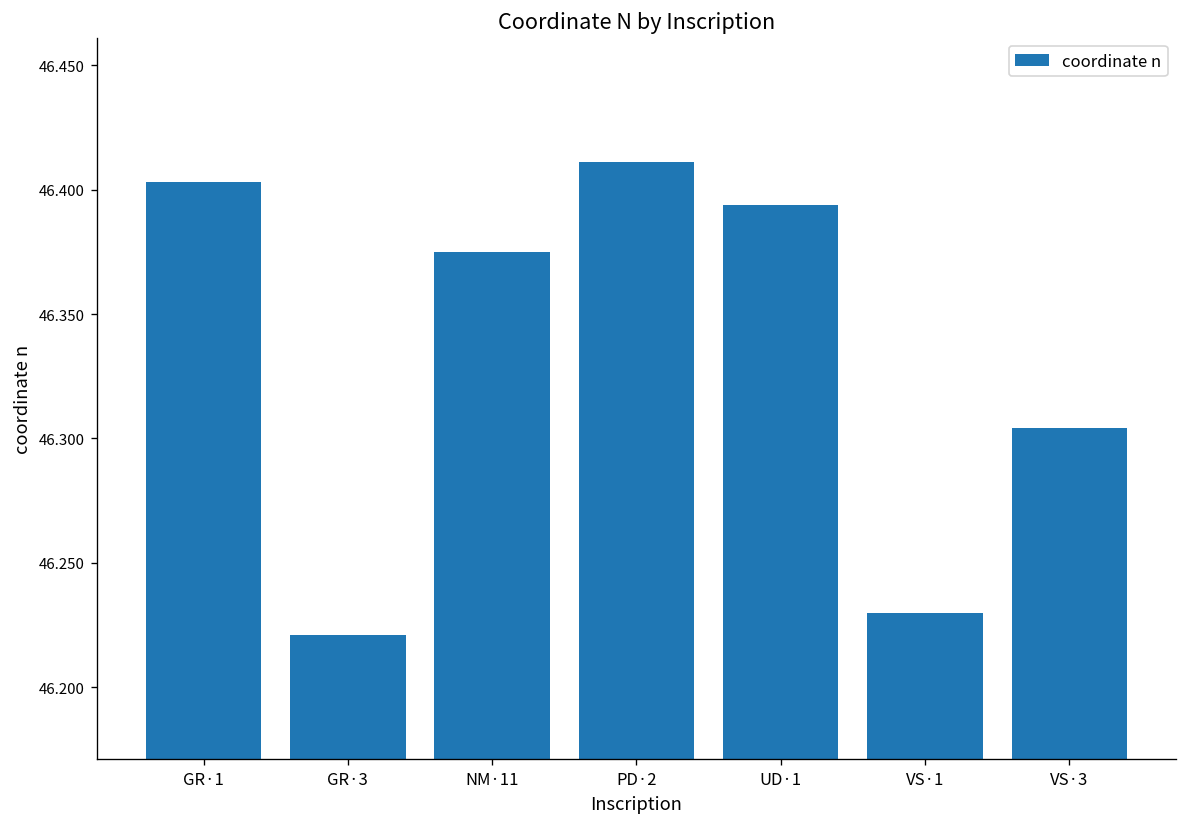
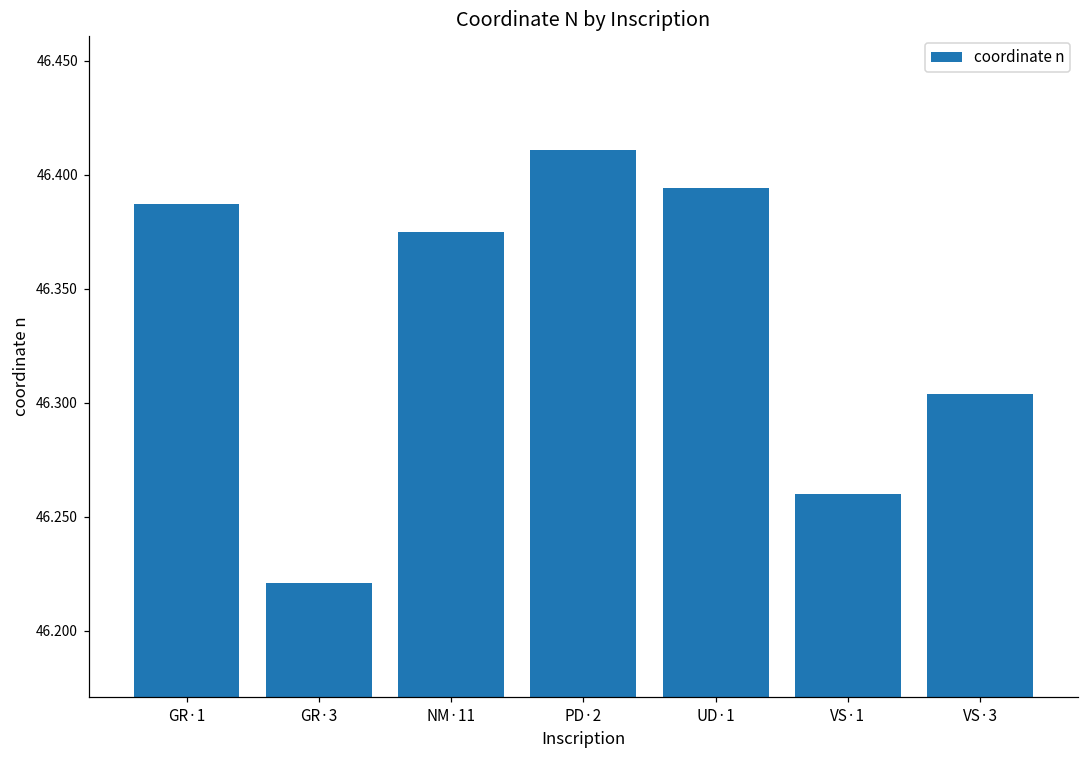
GR·1: 46.403 -> 46.387
VS·1: 46.23 -> 46.26
